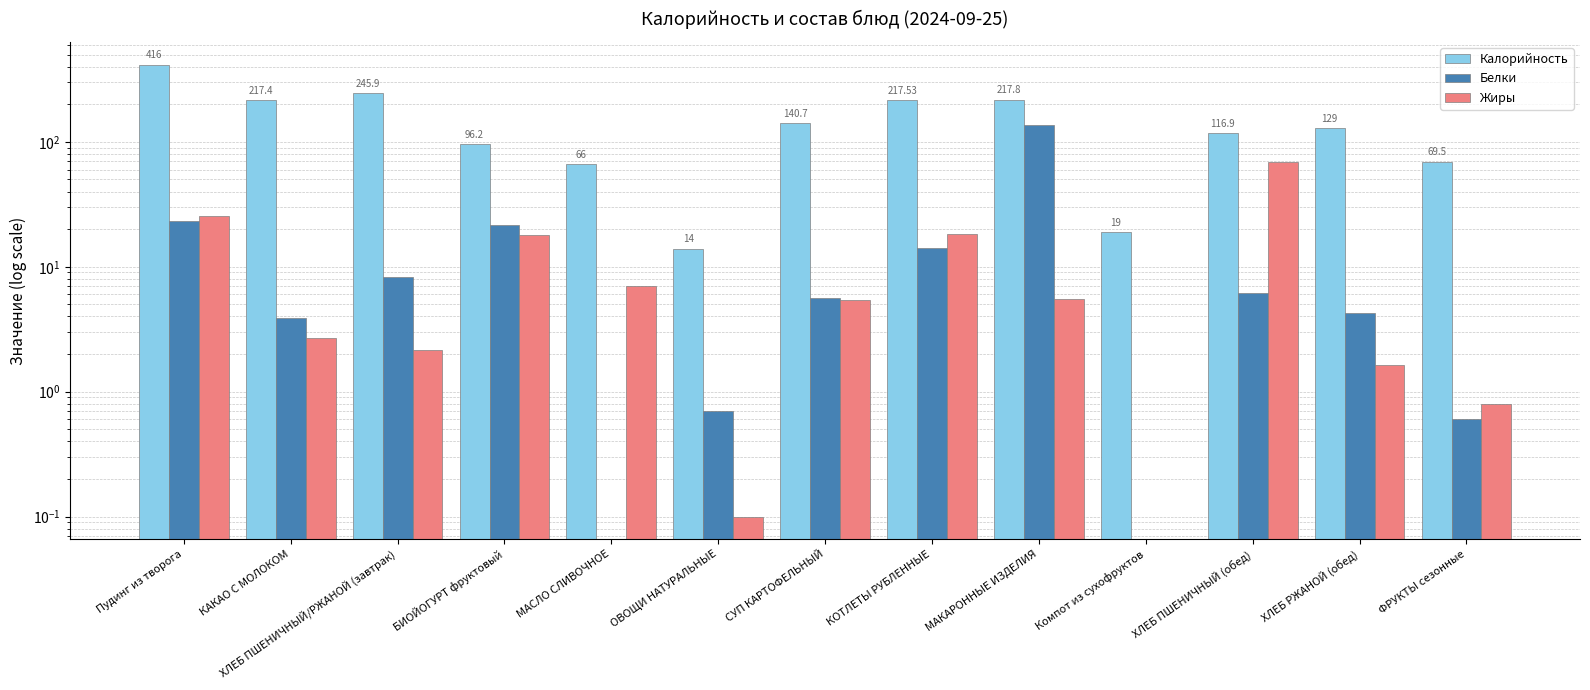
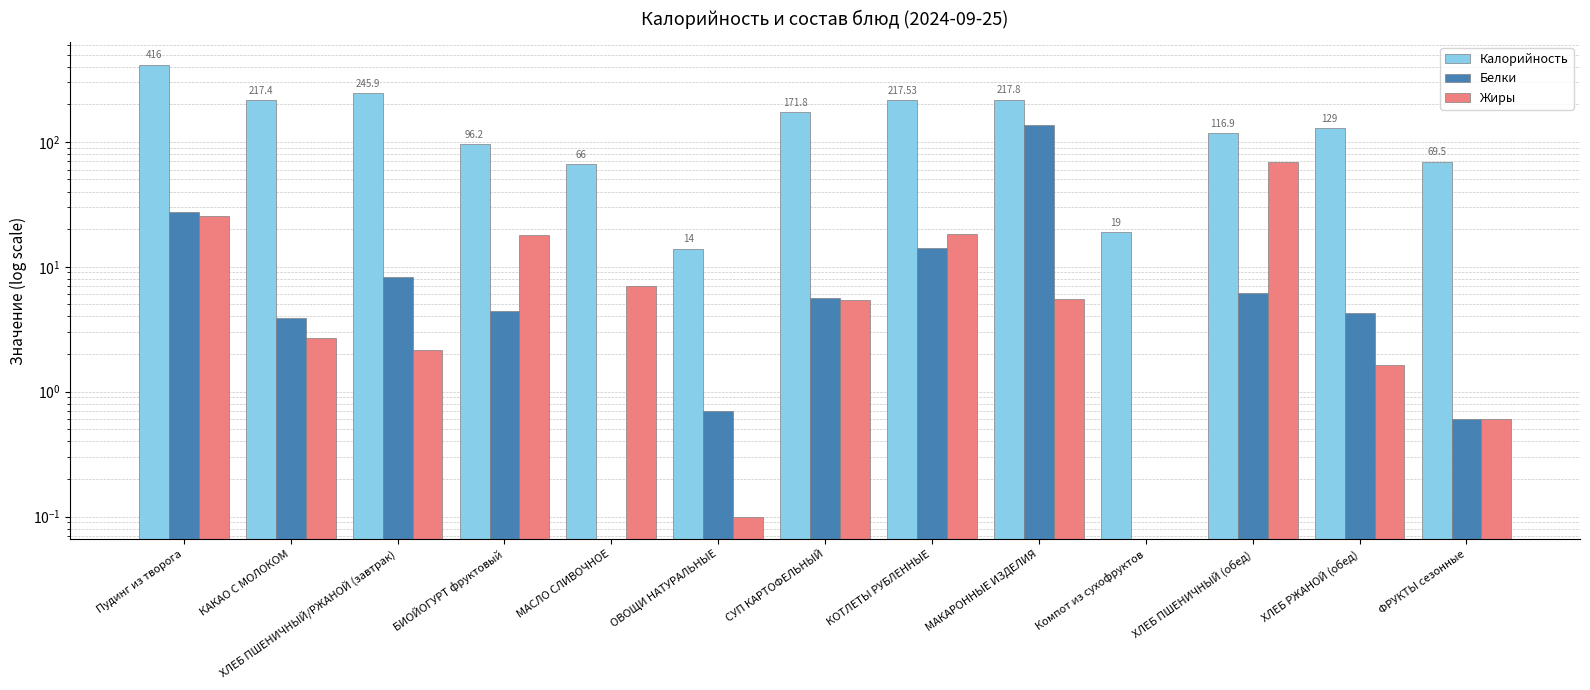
Белки, Пудинг из творога: 23 -> 27
Белки, БИОЙОГУРТ фруктовый: 22 -> 4.4
Калорийность, СУП КАРТОФЕЛЬНЫЙ: 140.7 -> 171.8
Жиры, ФРУКТЫ сезонные: 0.8 -> 0.6
